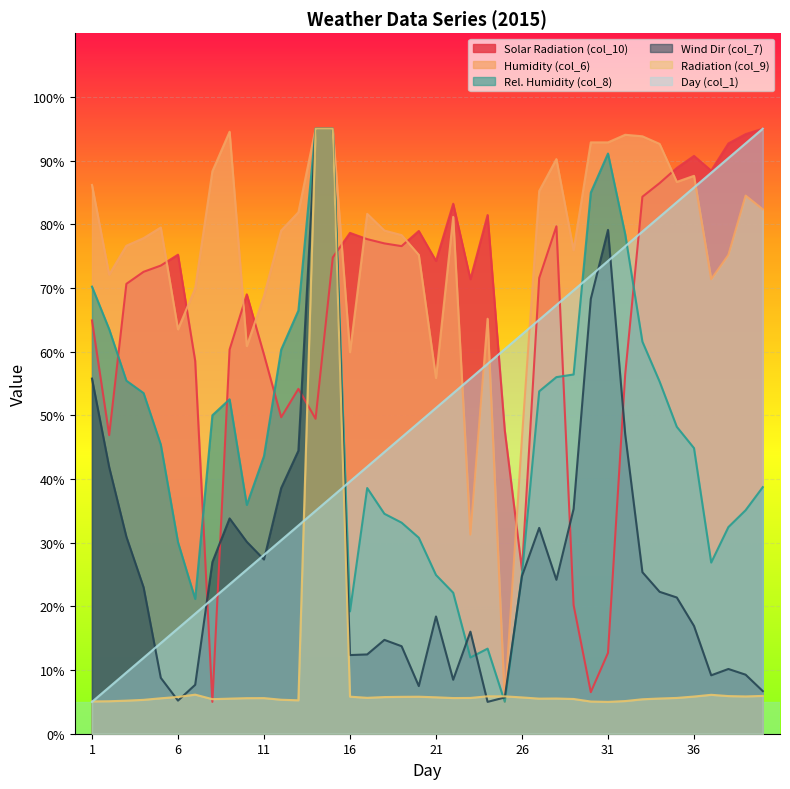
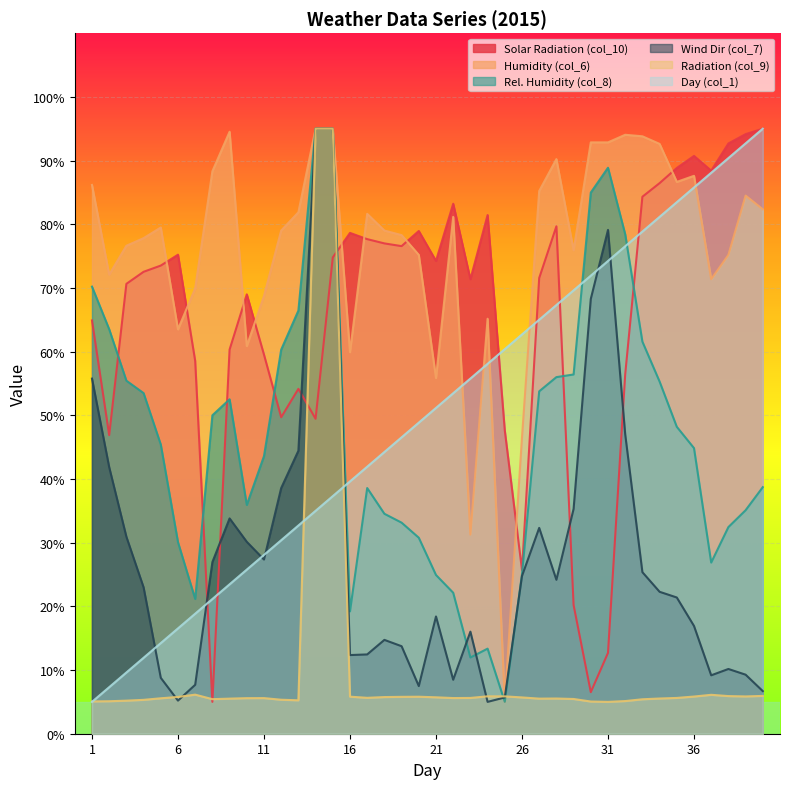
Rel. Humidity (col_8), 31: 91% -> 89%
